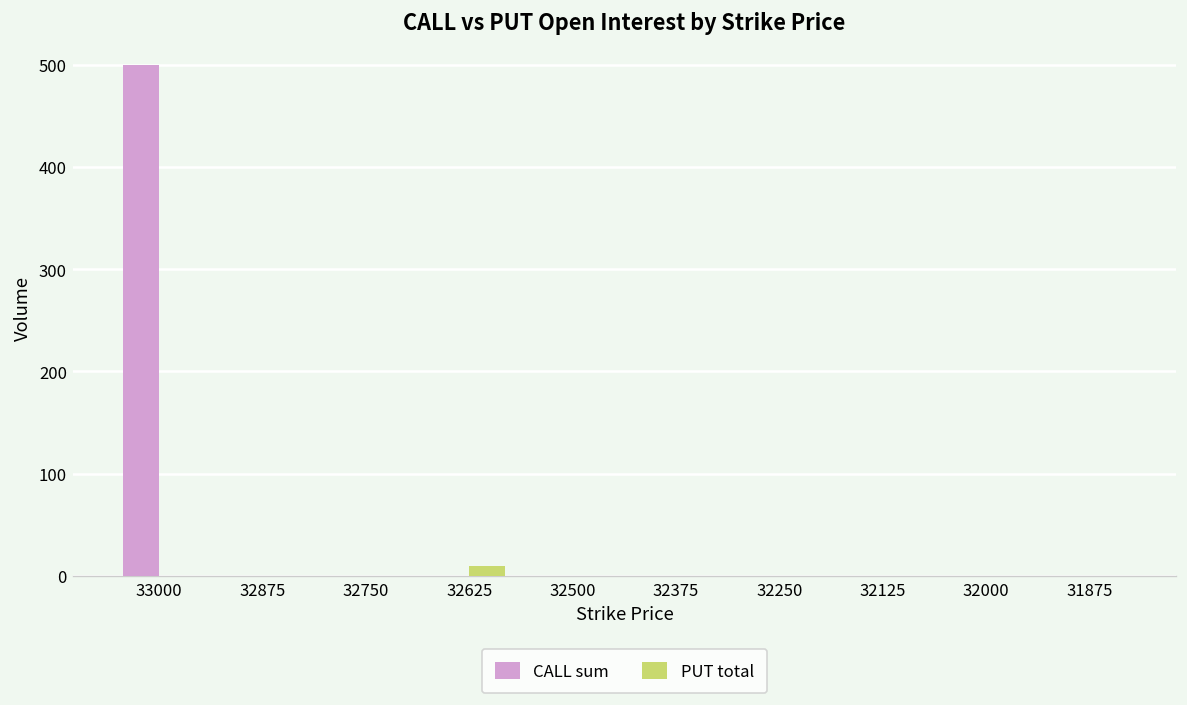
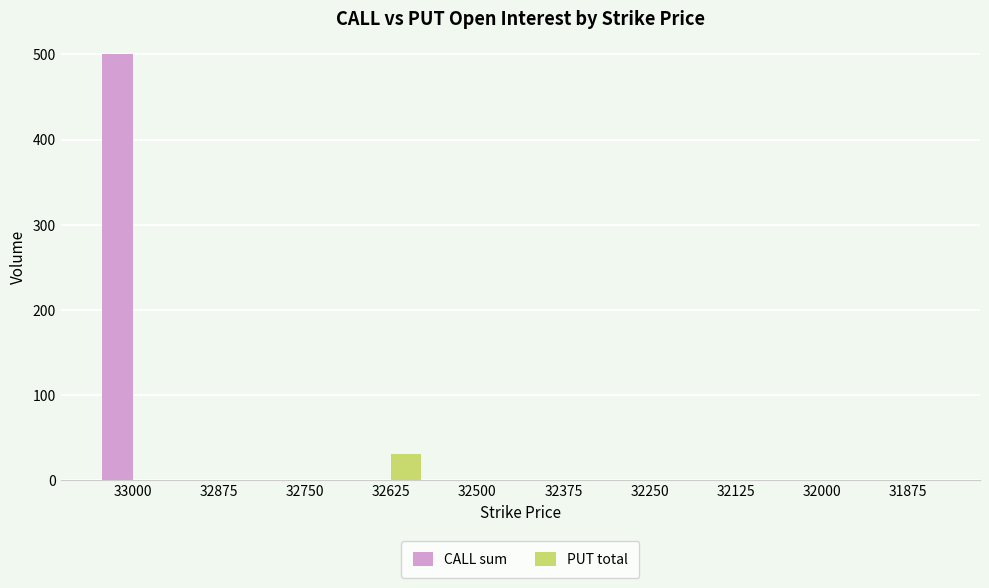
PUT total, 32625: 10 -> 30
